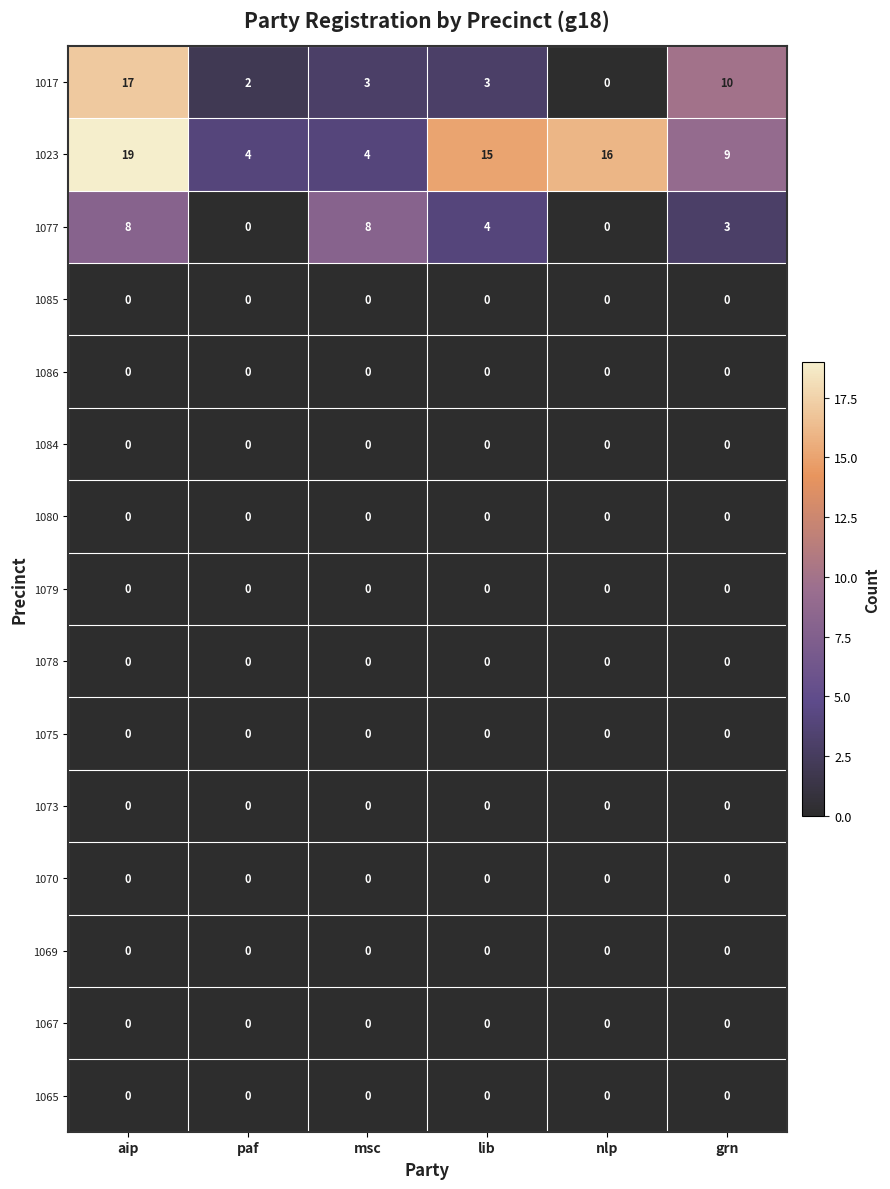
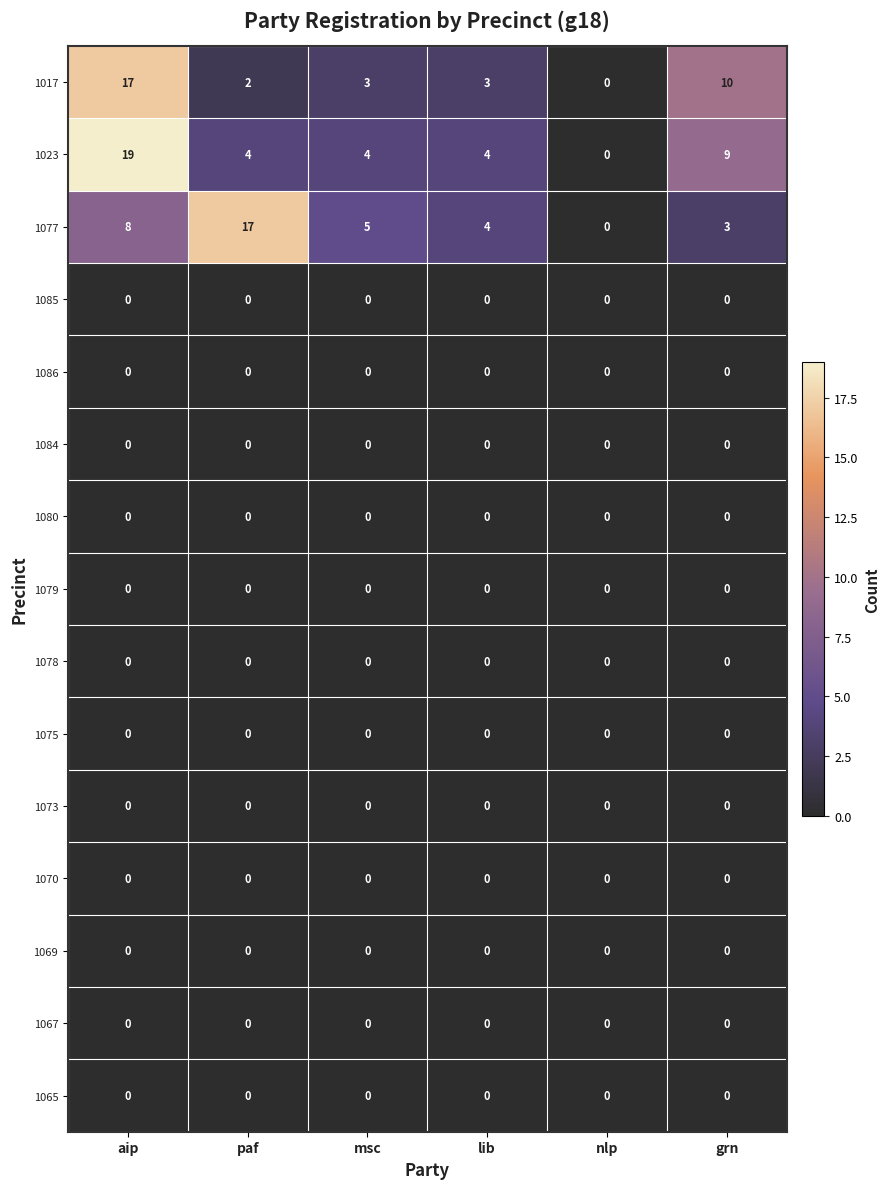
1023, lib: 15 -> 4
1023, nlp: 16 -> 0
1077, paf: 0 -> 17
1077, msc: 8 -> 5
